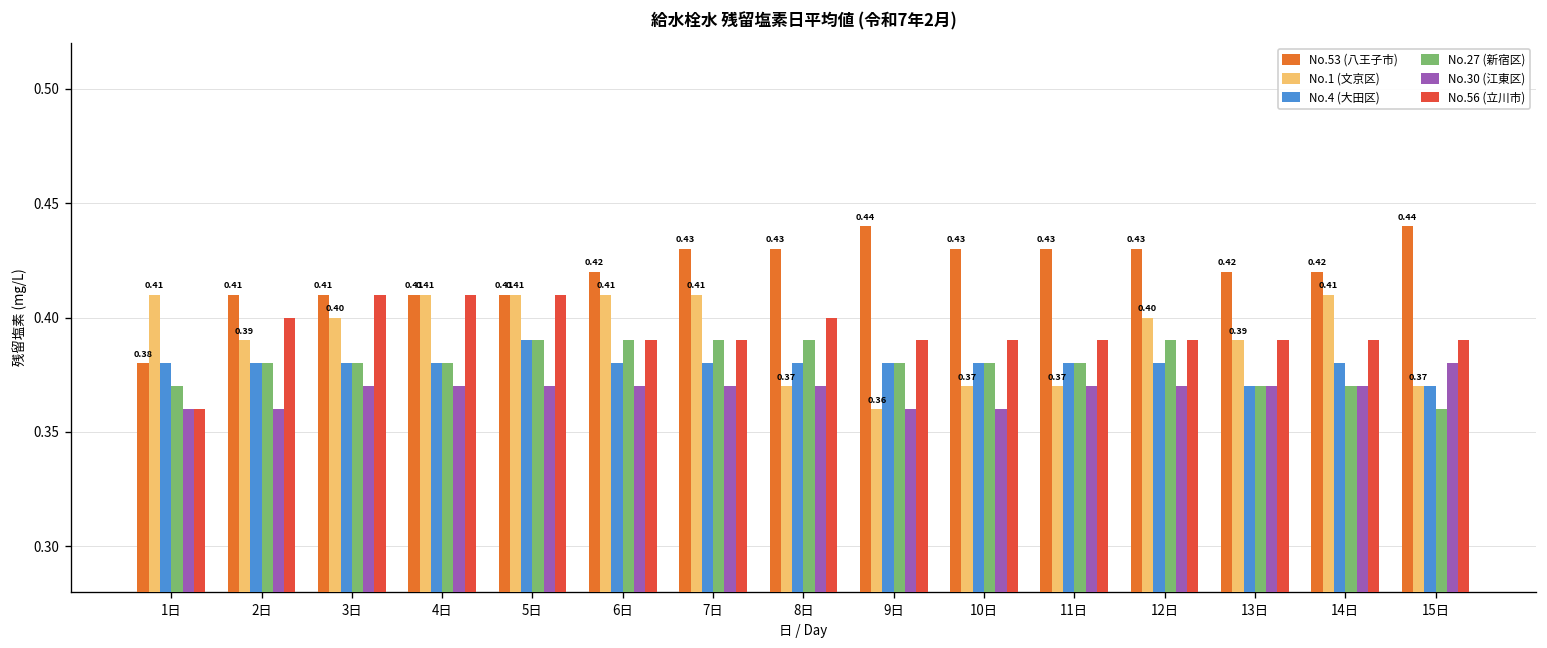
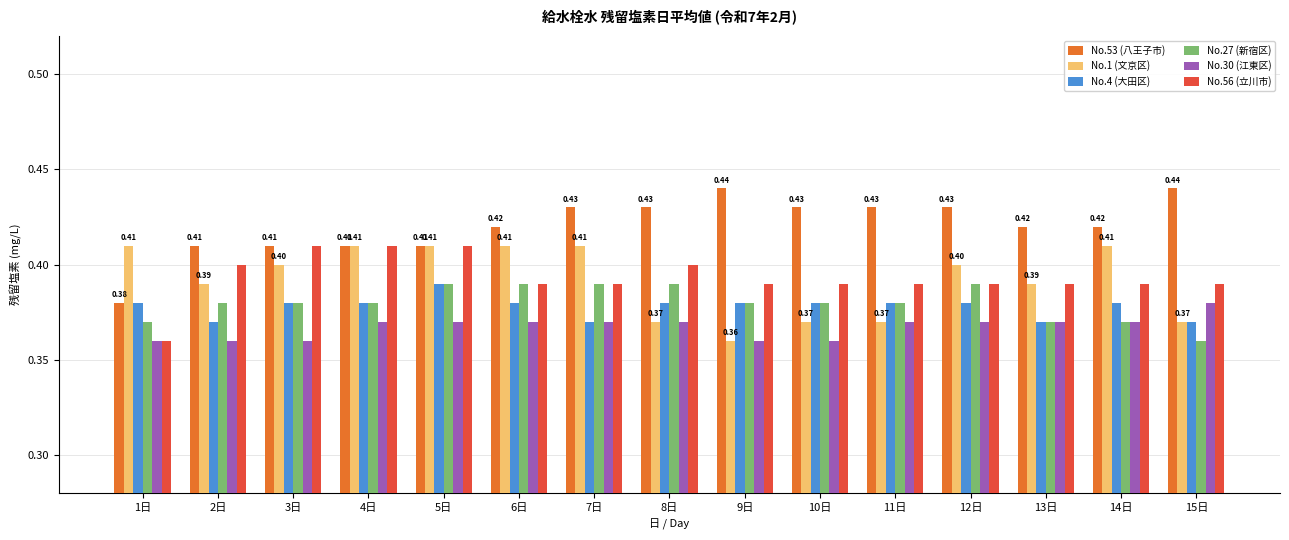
No.4 (大田区), 2日: 0.38 -> 0.37
No.30 (江東区), 3日: 0.37 -> 0.36
No.4 (大田区), 7日: 0.38 -> 0.37
